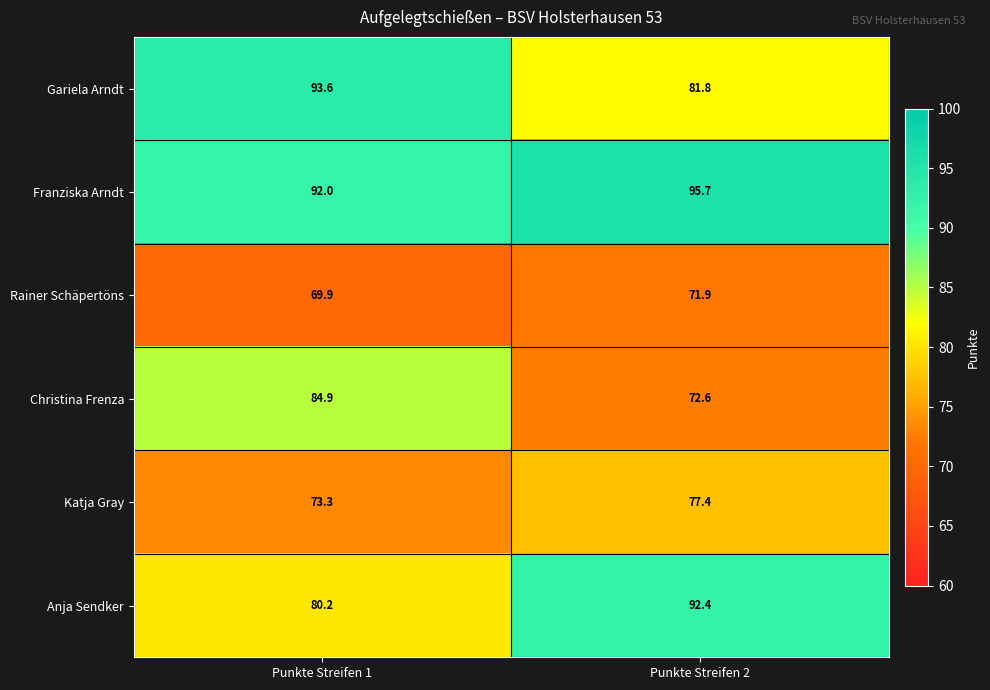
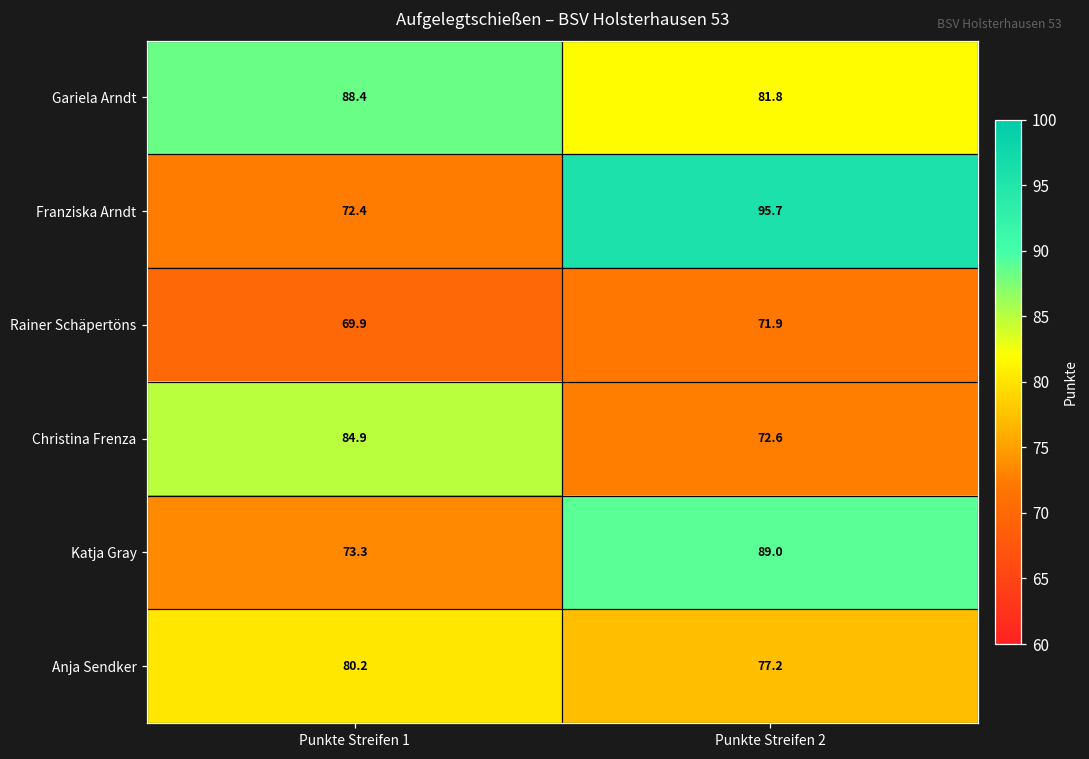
Gariela Arndt, Punkte Streifen 1: 93.6 -> 88.4
Franziska Arndt, Punkte Streifen 1: 92.0 -> 72.4
Katja Gray, Punkte Streifen 2: 77.4 -> 89.0
Anja Sendker, Punkte Streifen 2: 92.4 -> 77.2
